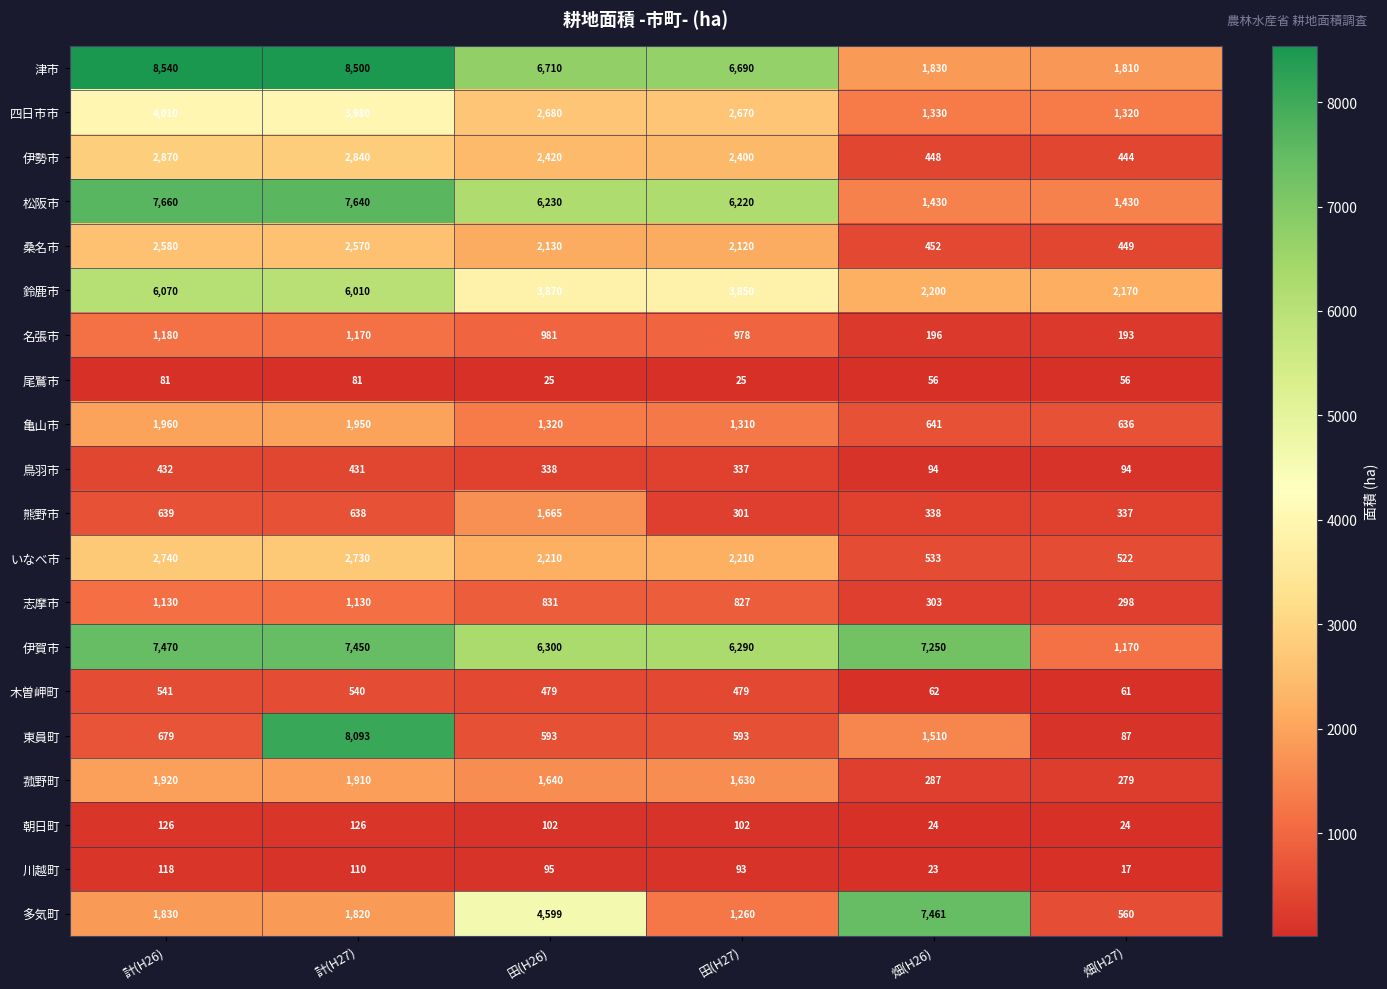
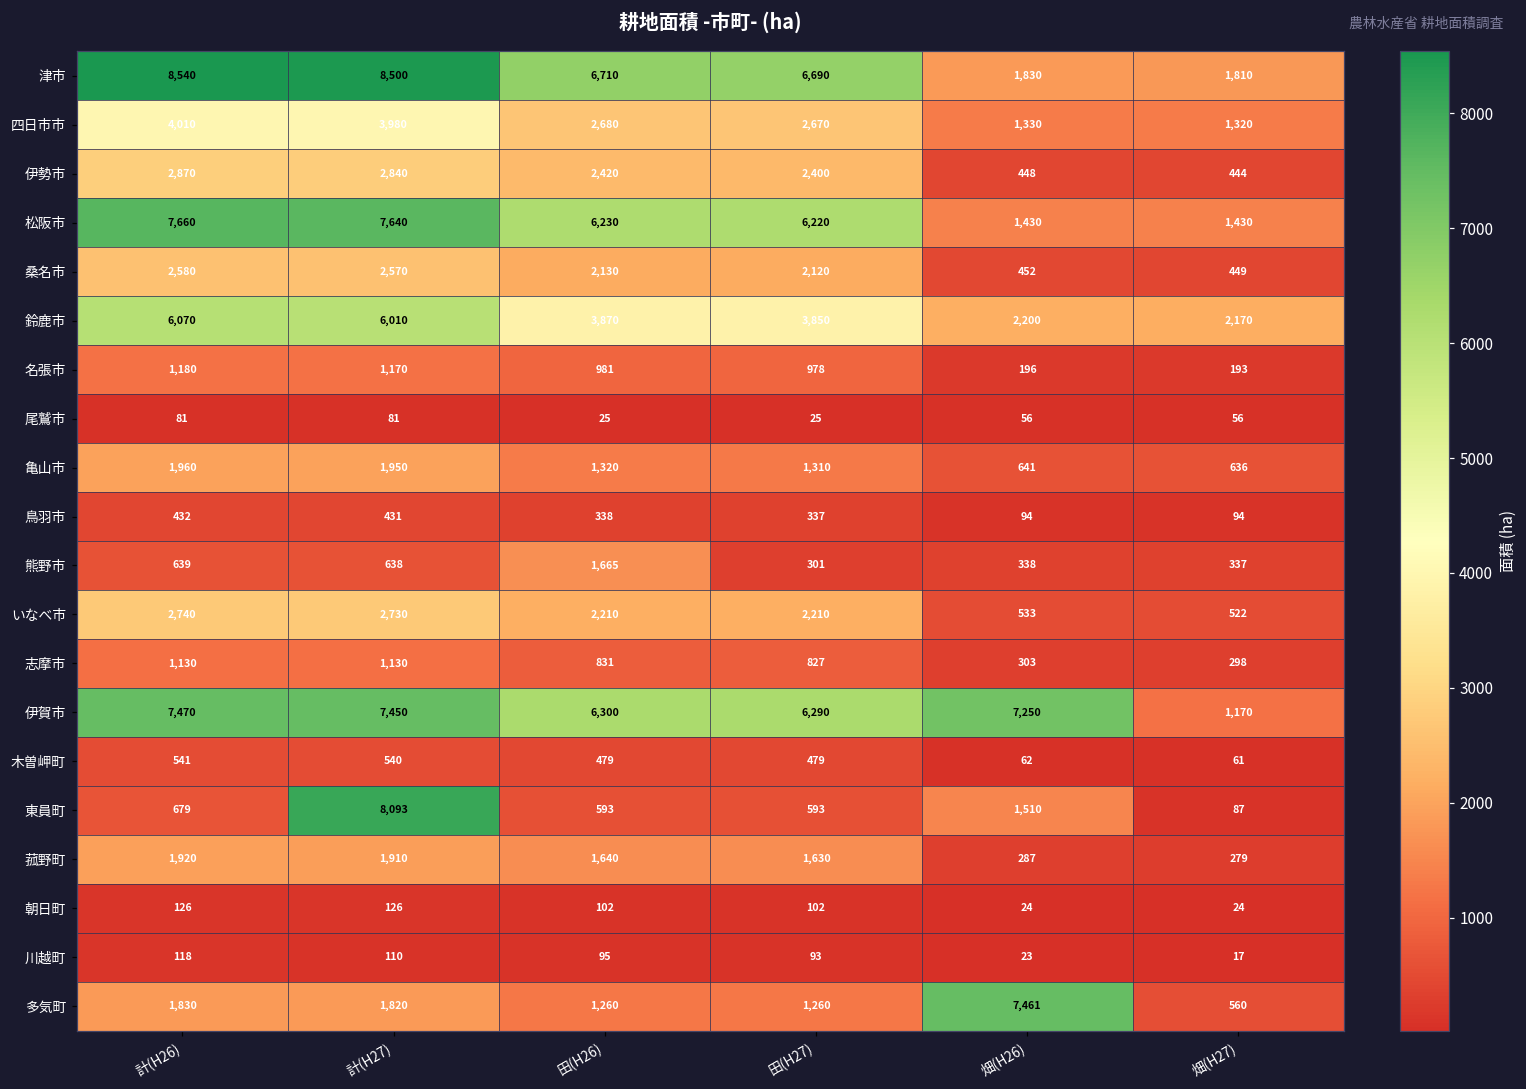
多気町, 田(H26): 4,599 -> 1,260
